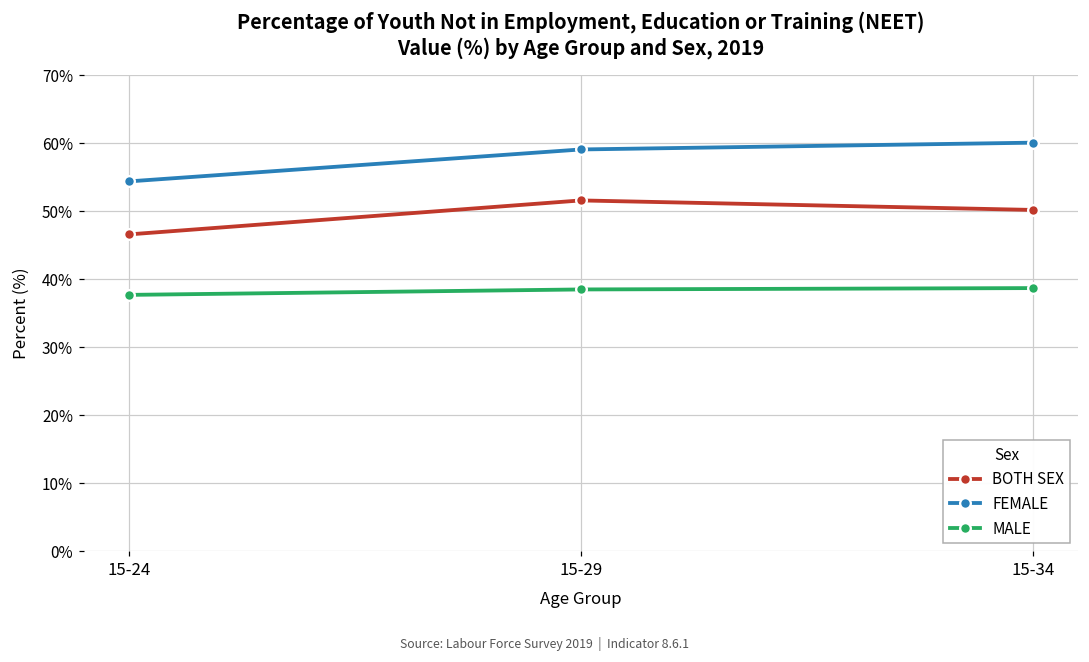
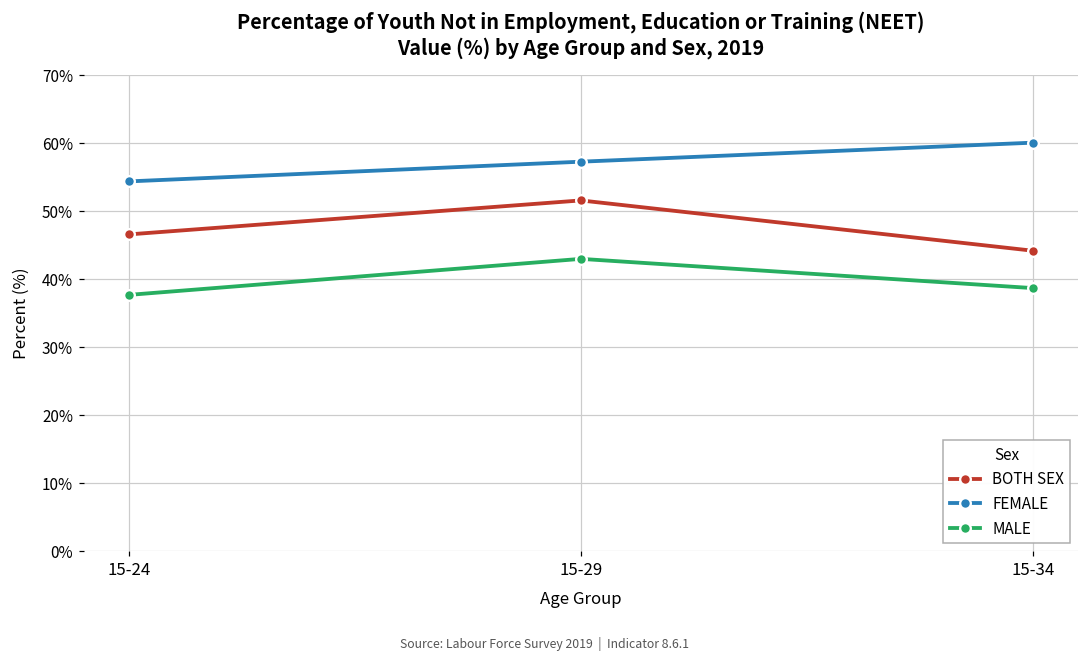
FEMALE, 15-29: 59% -> 57%
MALE, 15-29: 39% -> 43%
BOTH SEX, 15-34: 50% -> 44%
